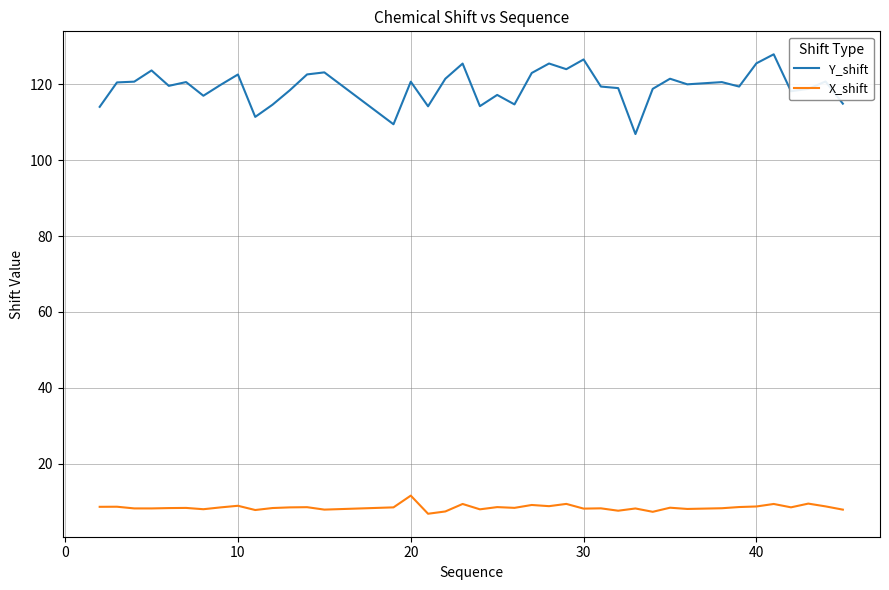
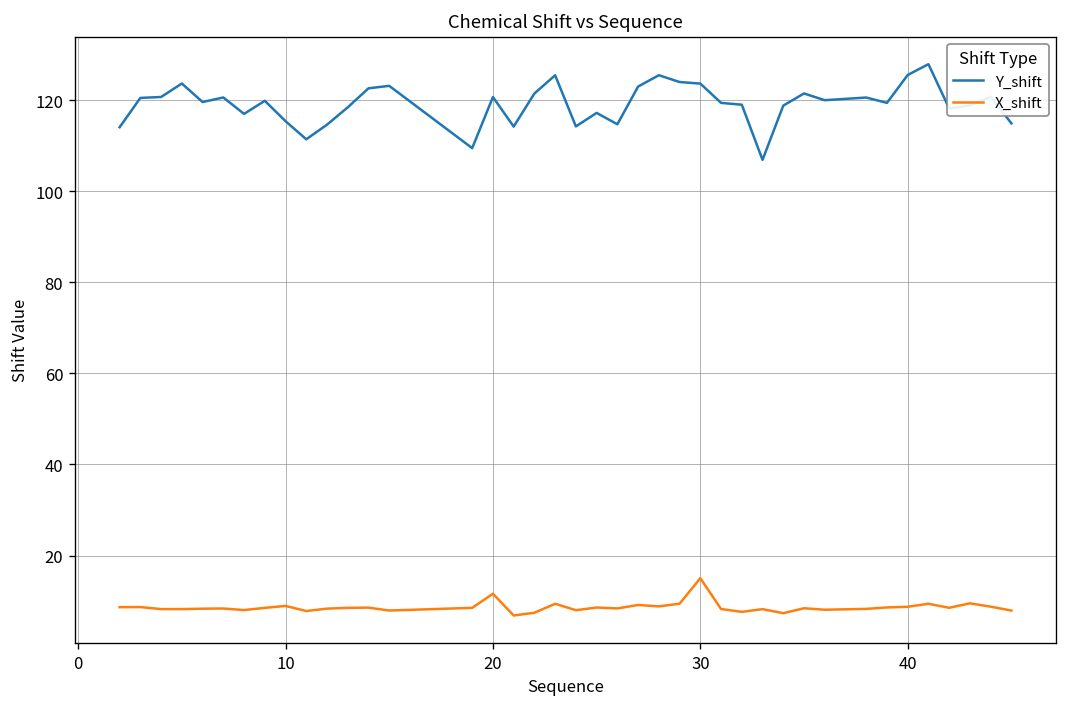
Y_shift, 10: 123 -> 115
Y_shift, 30: 127 -> 124
X_shift, 30: 8 -> 15
